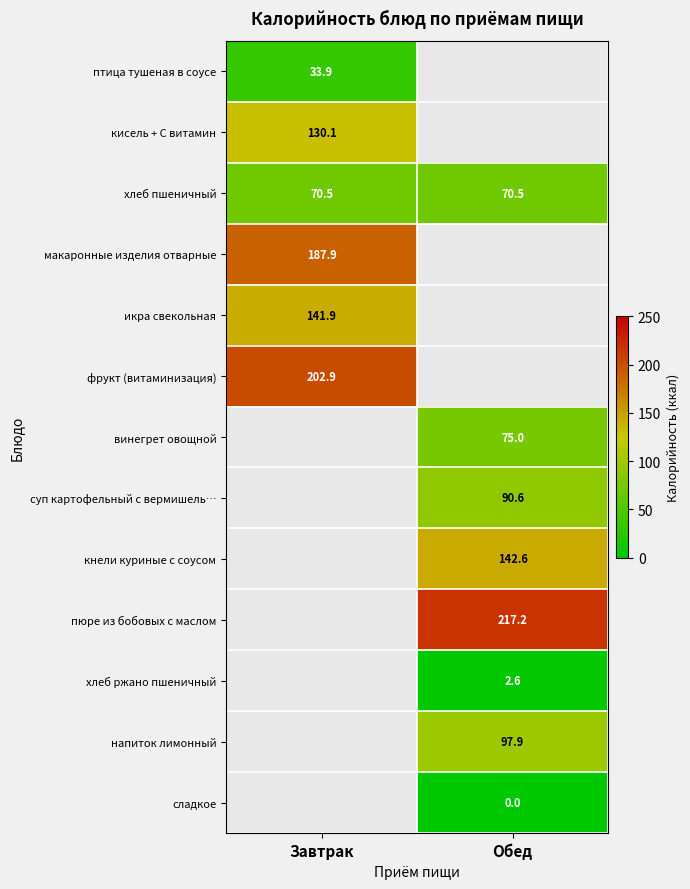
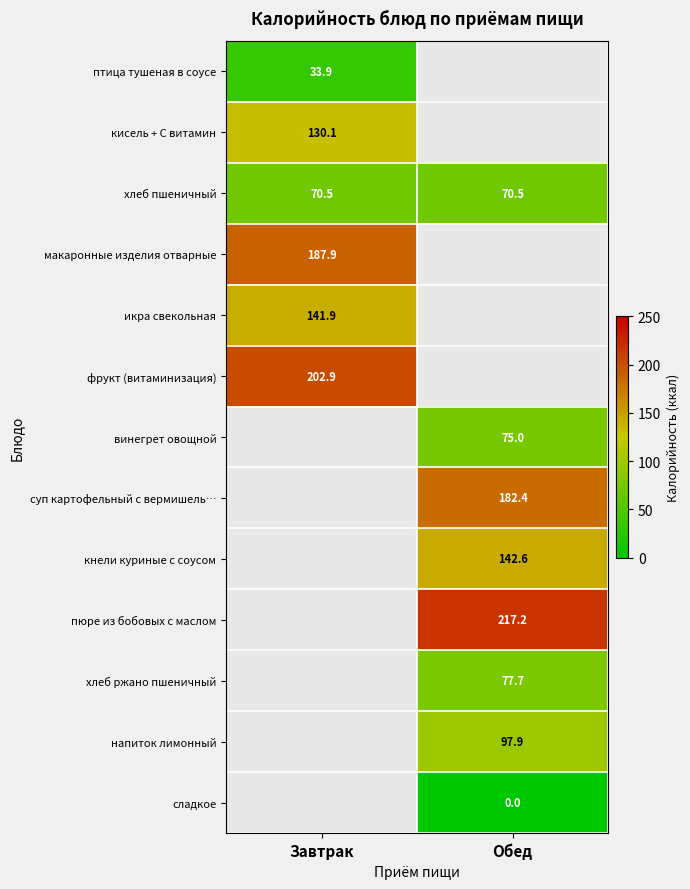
суп картофельный с вермишель…, Обед: 90.6 -> 182.4
хлеб ржано пшеничный, Обед: 2.6 -> 77.7
